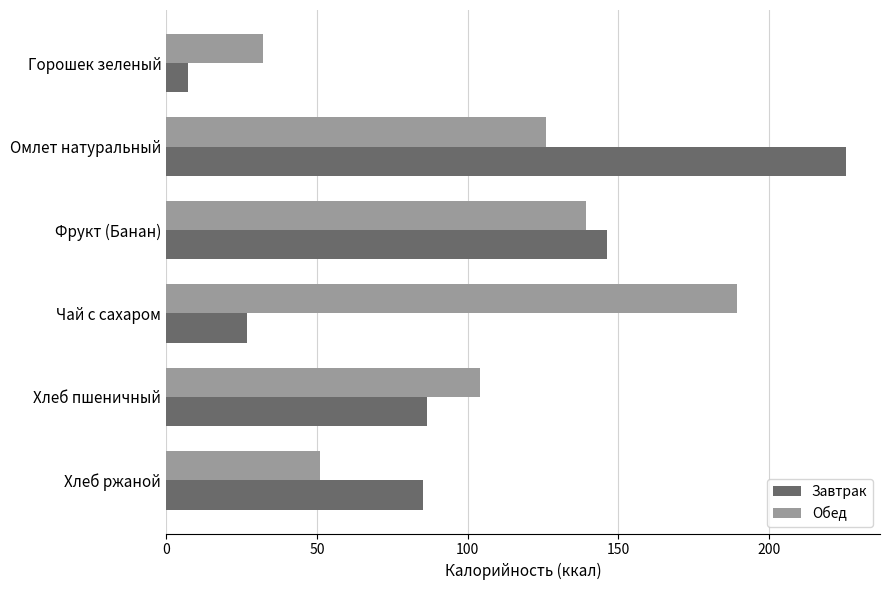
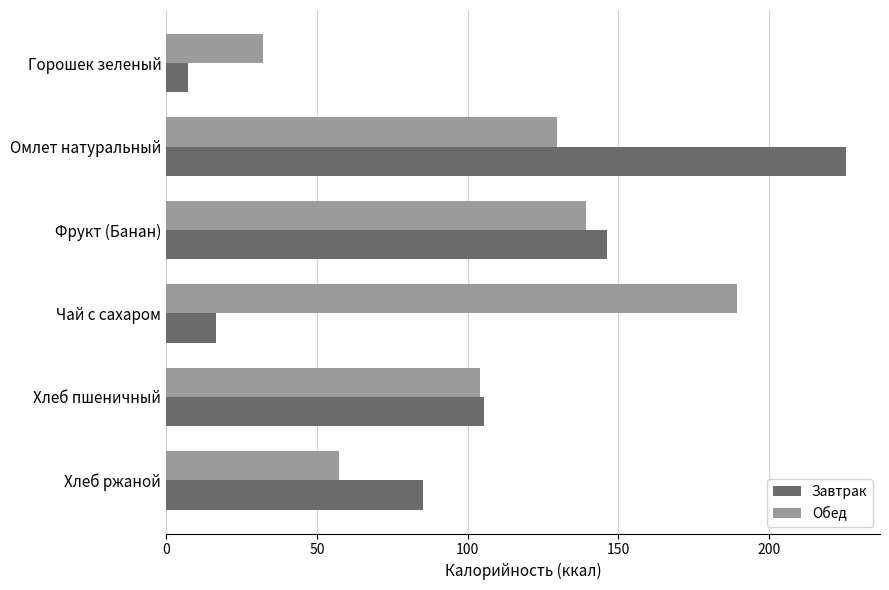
Обед, Омлет натуральный: 126 -> 130
Завтрак, Чай с сахаром: 27 -> 17
Завтрак, Хлеб пшеничный: 87 -> 106
Обед, Хлеб ржаной: 51 -> 57
